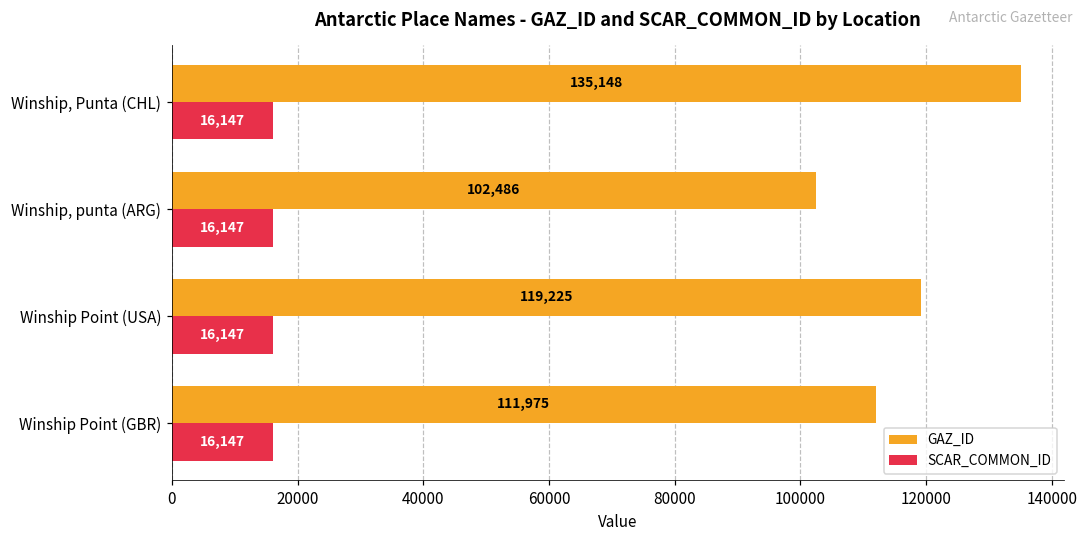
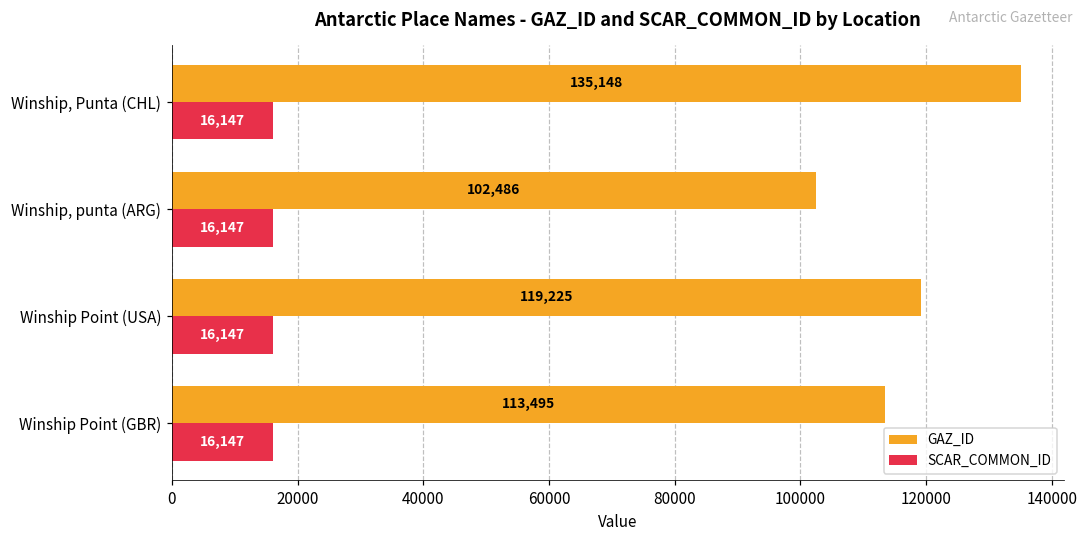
GAZ_ID, Winship Point (GBR): 111,975 -> 113,495
